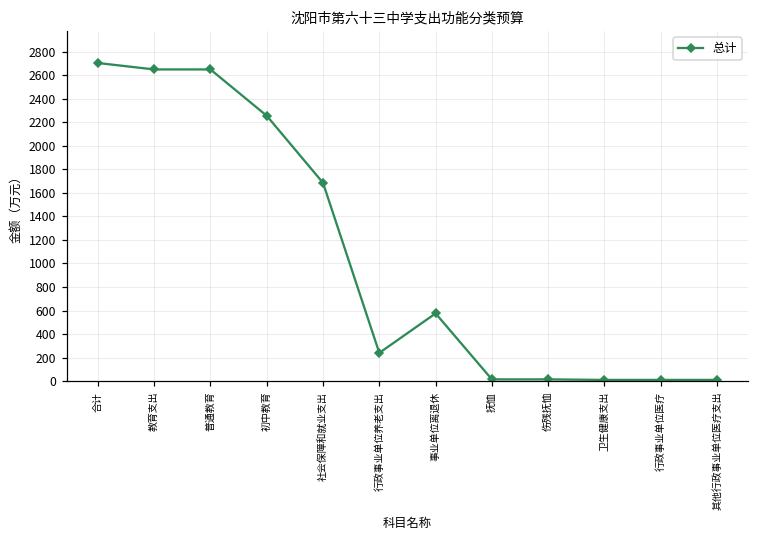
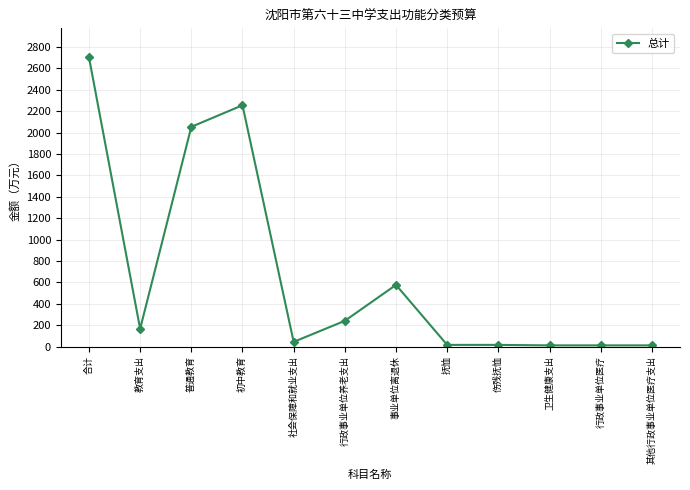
教育支出: 2650 -> 170
普通教育: 2650 -> 2050
社会保障和就业支出: 1690 -> 40
